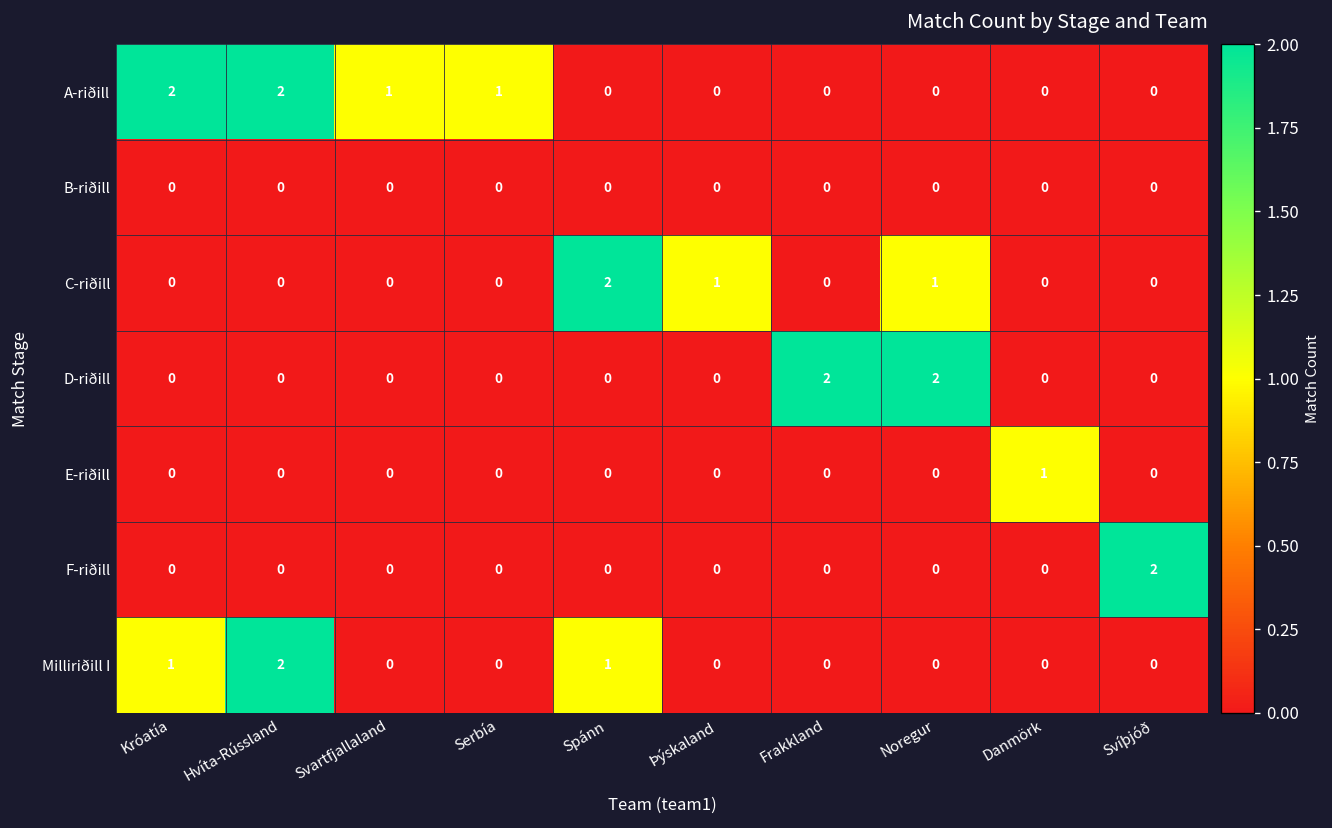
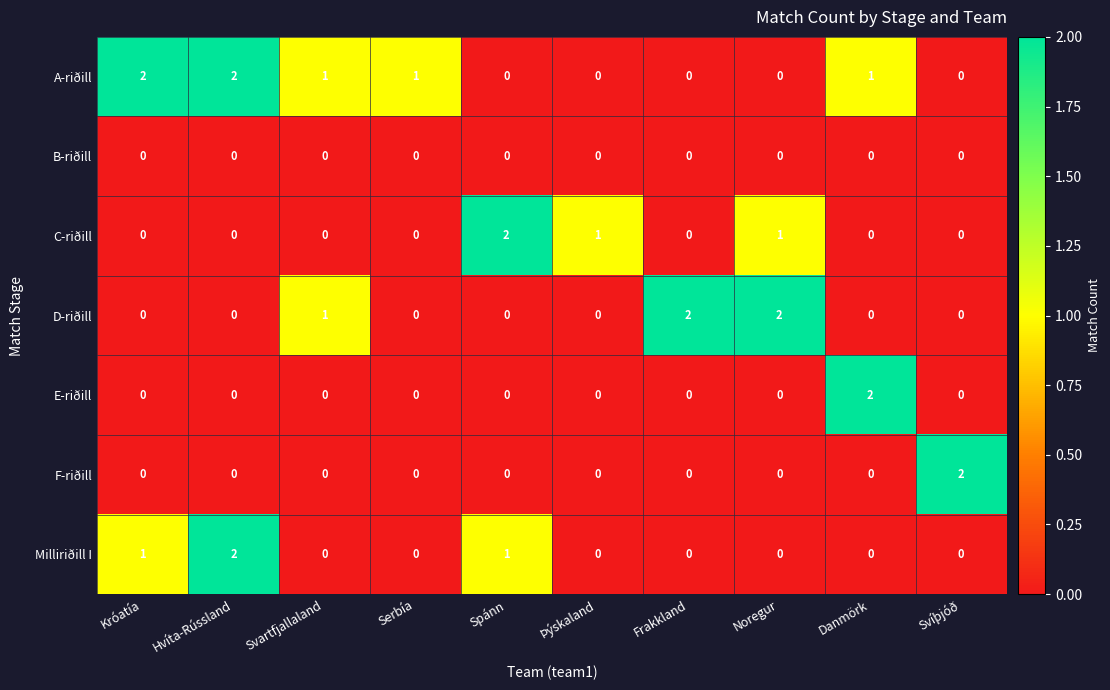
A-riðill, Danmörk: 0 -> 1
D-riðill, Svartfjallaland: 0 -> 1
E-riðill, Danmörk: 1 -> 2
